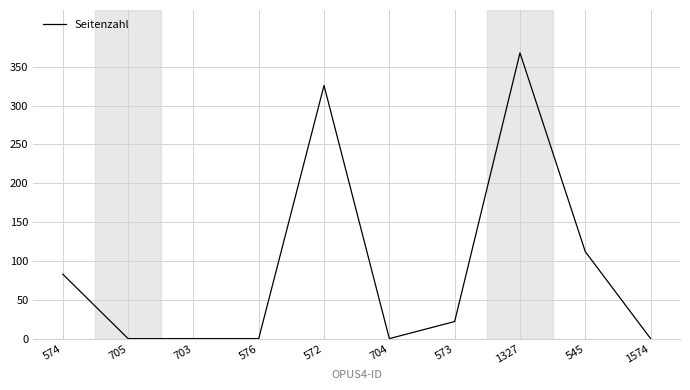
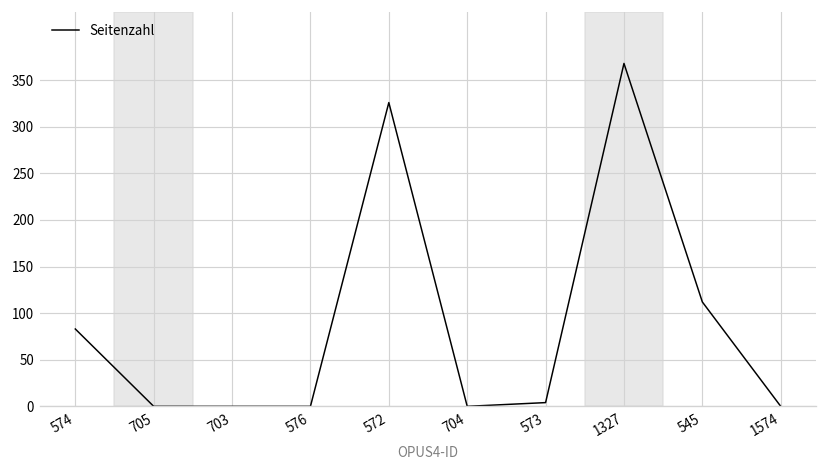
573: 20 -> 0
